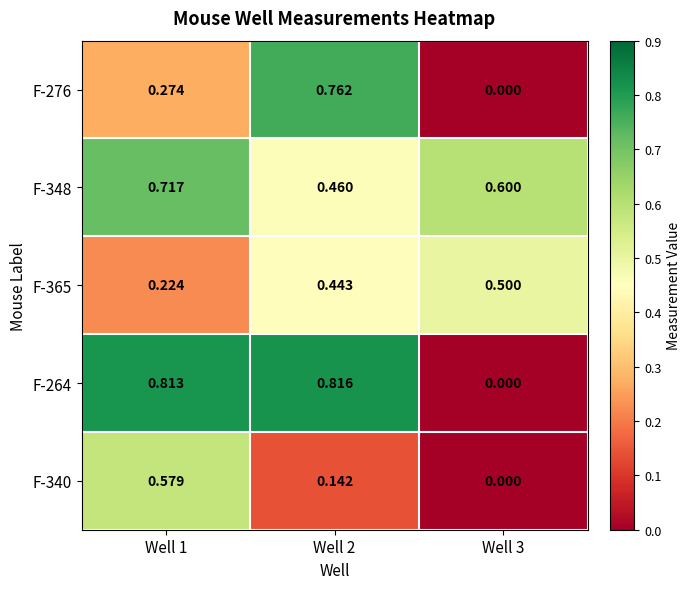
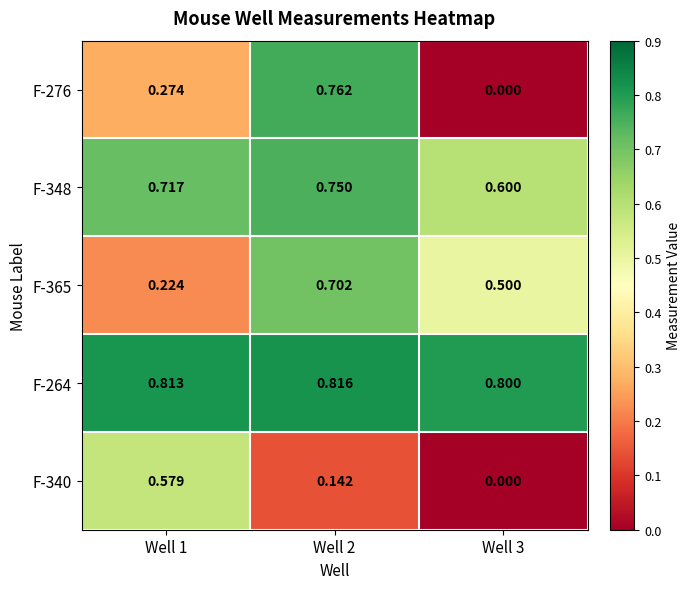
F-348, Well 2: 0.460 -> 0.750
F-365, Well 2: 0.443 -> 0.702
F-264, Well 3: 0.000 -> 0.800
